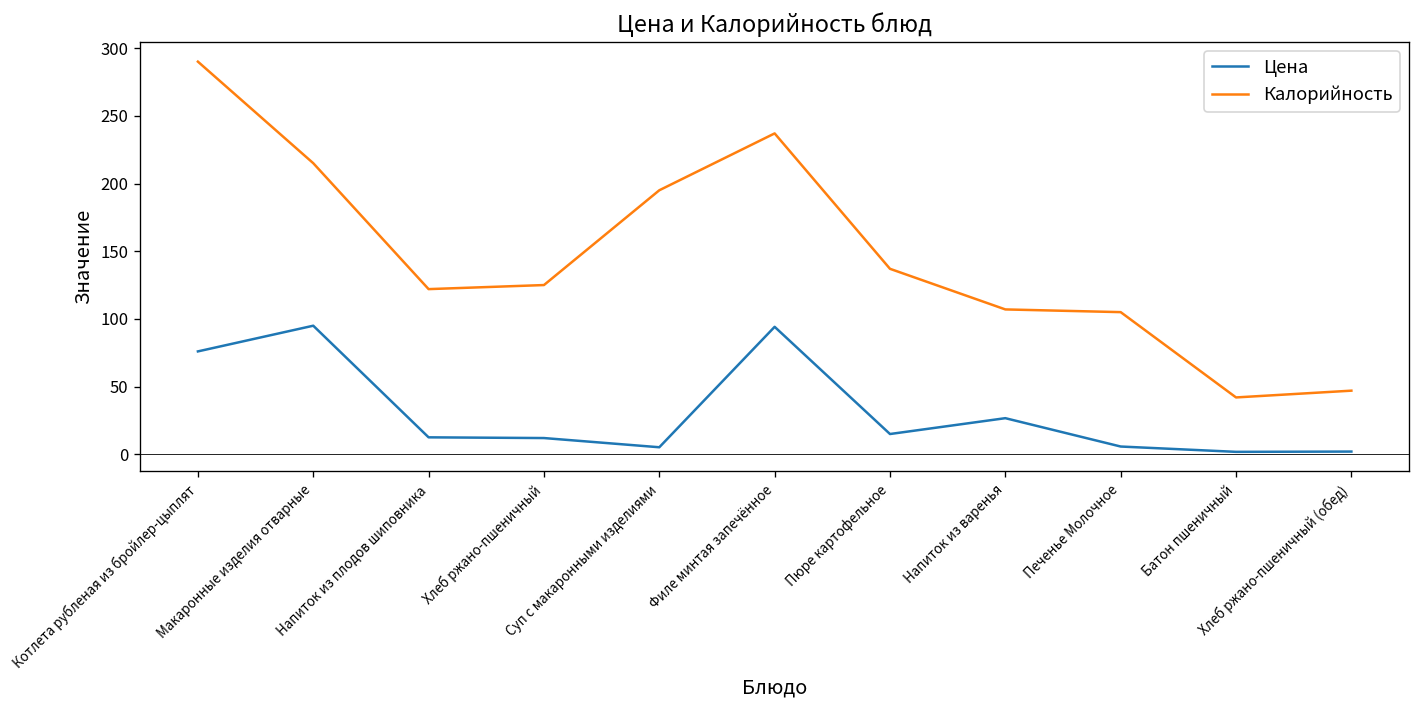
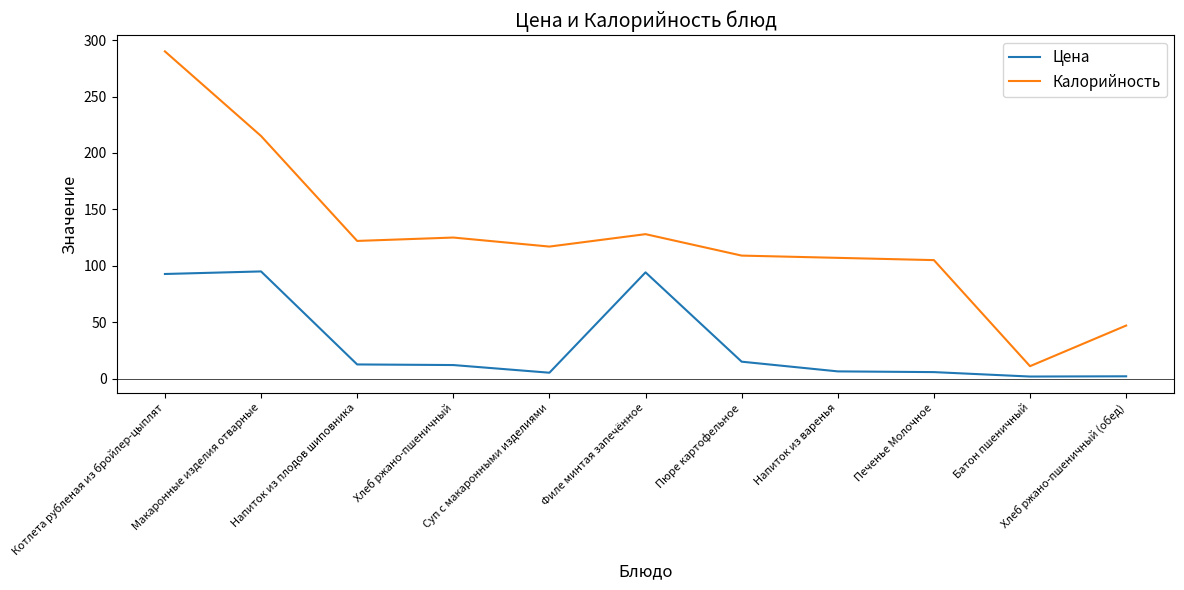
Цена, Котлета рубленая из бройлер-цыплят: 76 -> 93
Калорийность, Суп с макаронными изделиями: 195 -> 117
Калорийность, Филе минтая запечённое: 237 -> 128
Калорийность, Пюре картофельное: 137 -> 109
Цена, Напиток из варенья: 27 -> 6
Калорийность, Батон пшеничный: 42 -> 11
